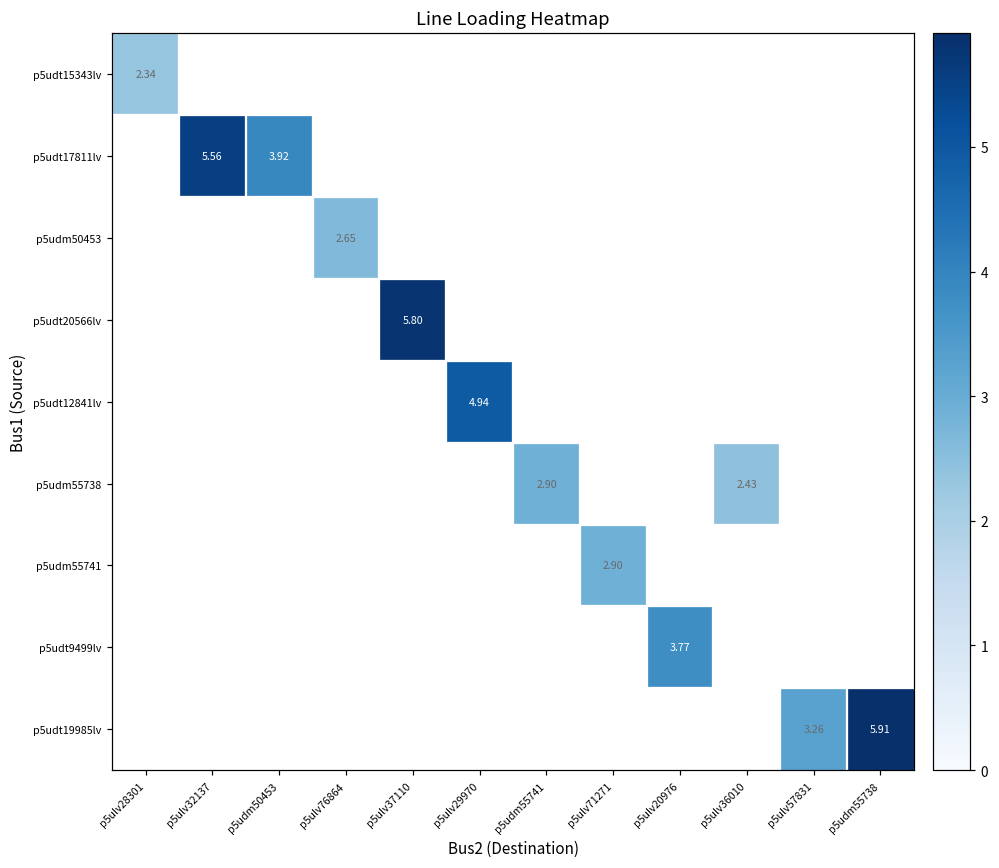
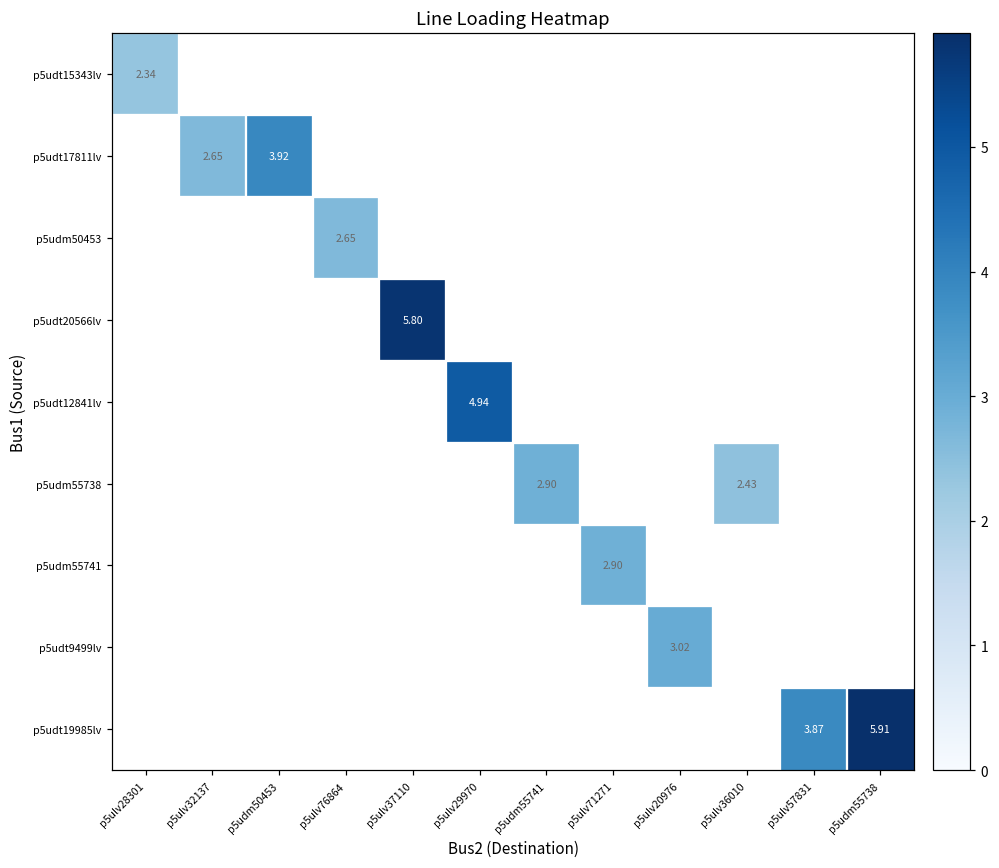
p5udt17811lv, p5ulv32137: 5.56 -> 2.65
p5udt9499lv, p5ulv20976: 3.77 -> 3.02
p5udt19985lv, p5ulv57831: 3.26 -> 3.87
